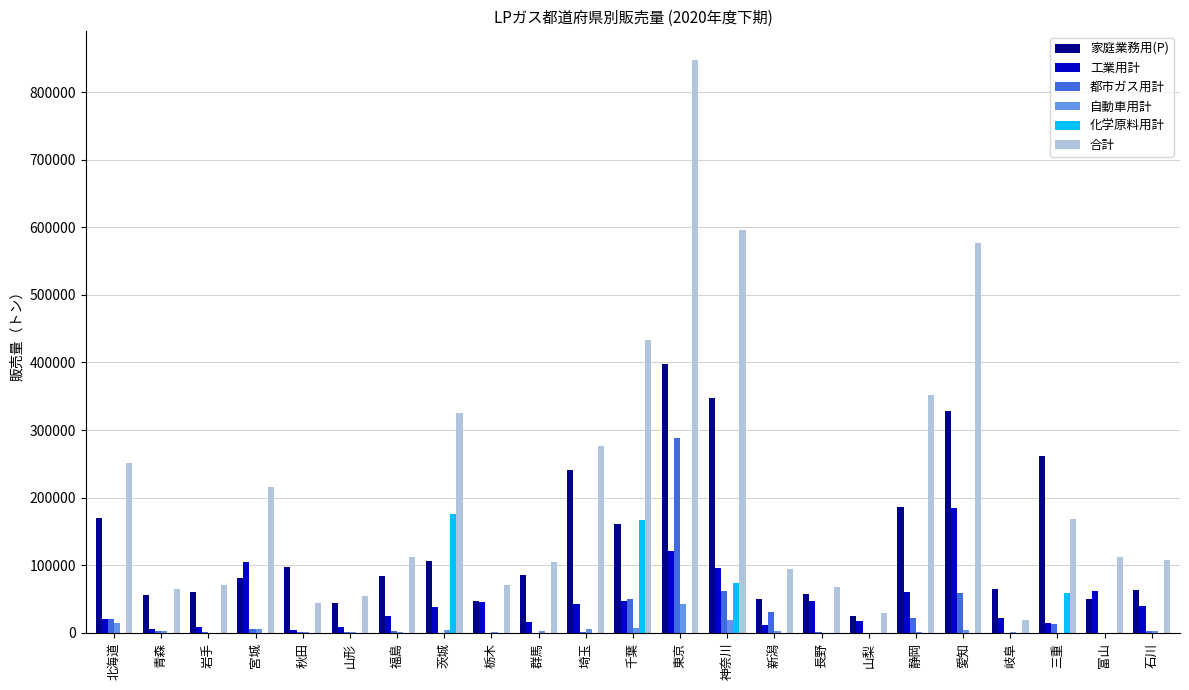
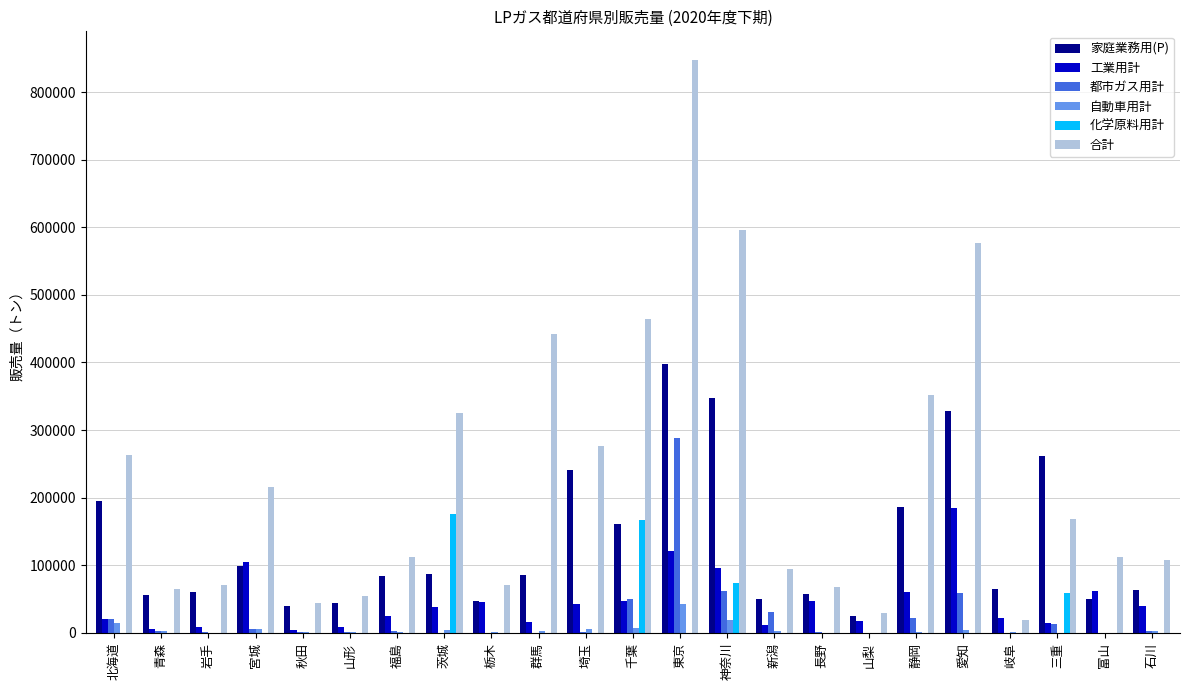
家庭業務用(P), 北海道: 170000 -> 200000
合計, 北海道: 250000 -> 260000
家庭業務用(P), 宮城: 80000 -> 100000
家庭業務用(P), 秋田: 100000 -> 40000
家庭業務用(P), 茨城: 110000 -> 90000
合計, 群馬: 110000 -> 440000
合計, 千葉: 430000 -> 460000
